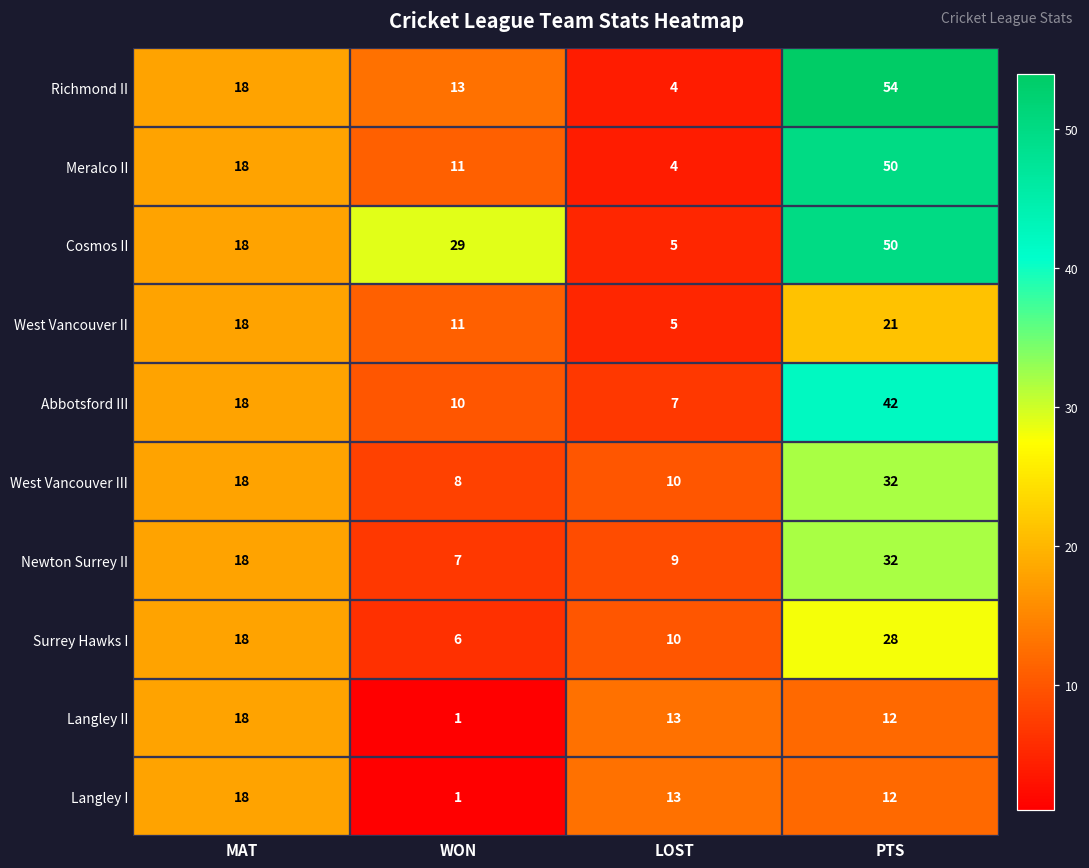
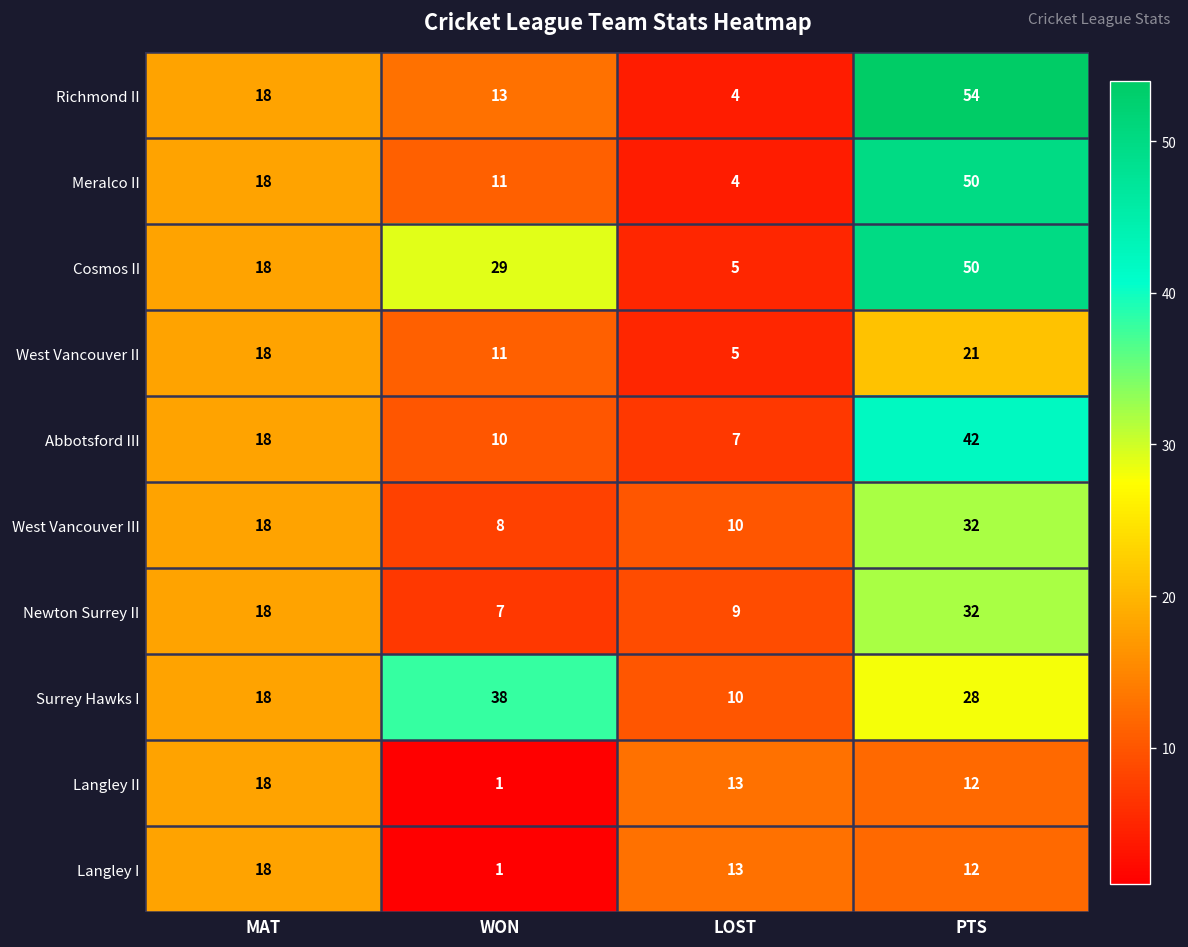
Surrey Hawks I, WON: 6 -> 38
